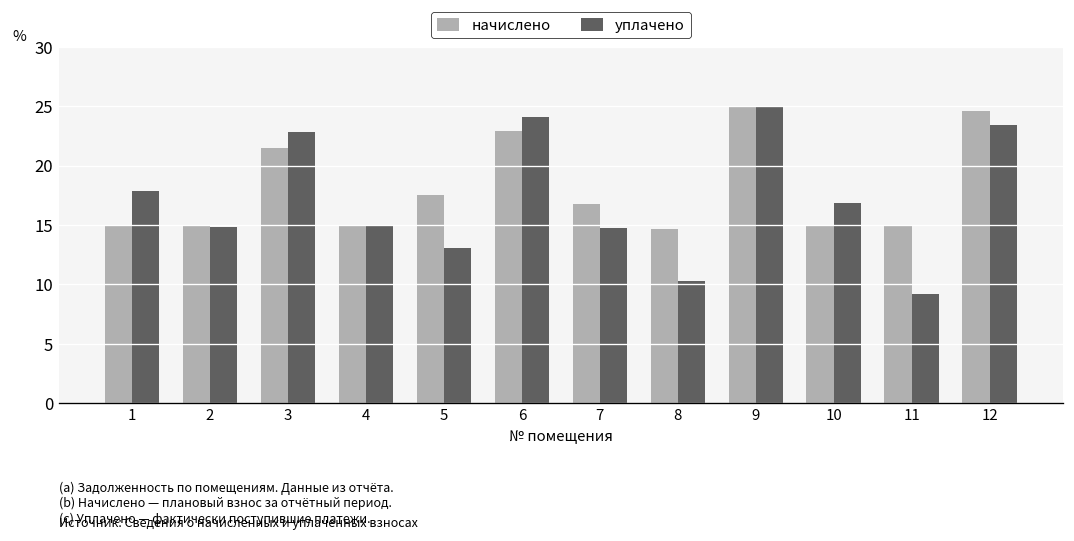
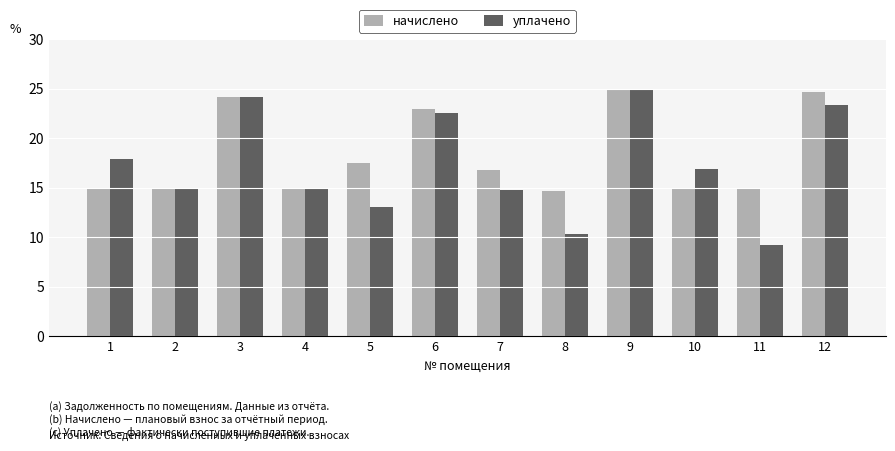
начислено, 3: 21 -> 24
уплачено, 3: 23 -> 24
уплачено, 6: 24 -> 23
